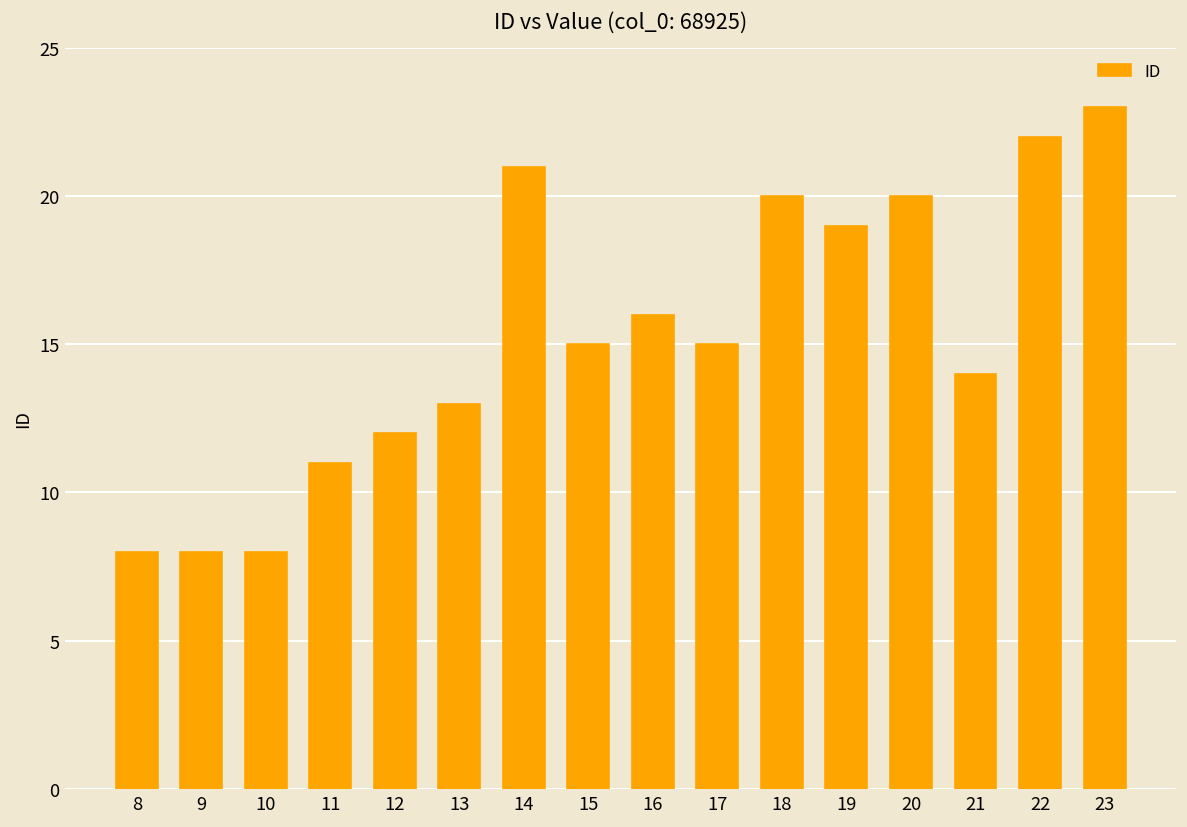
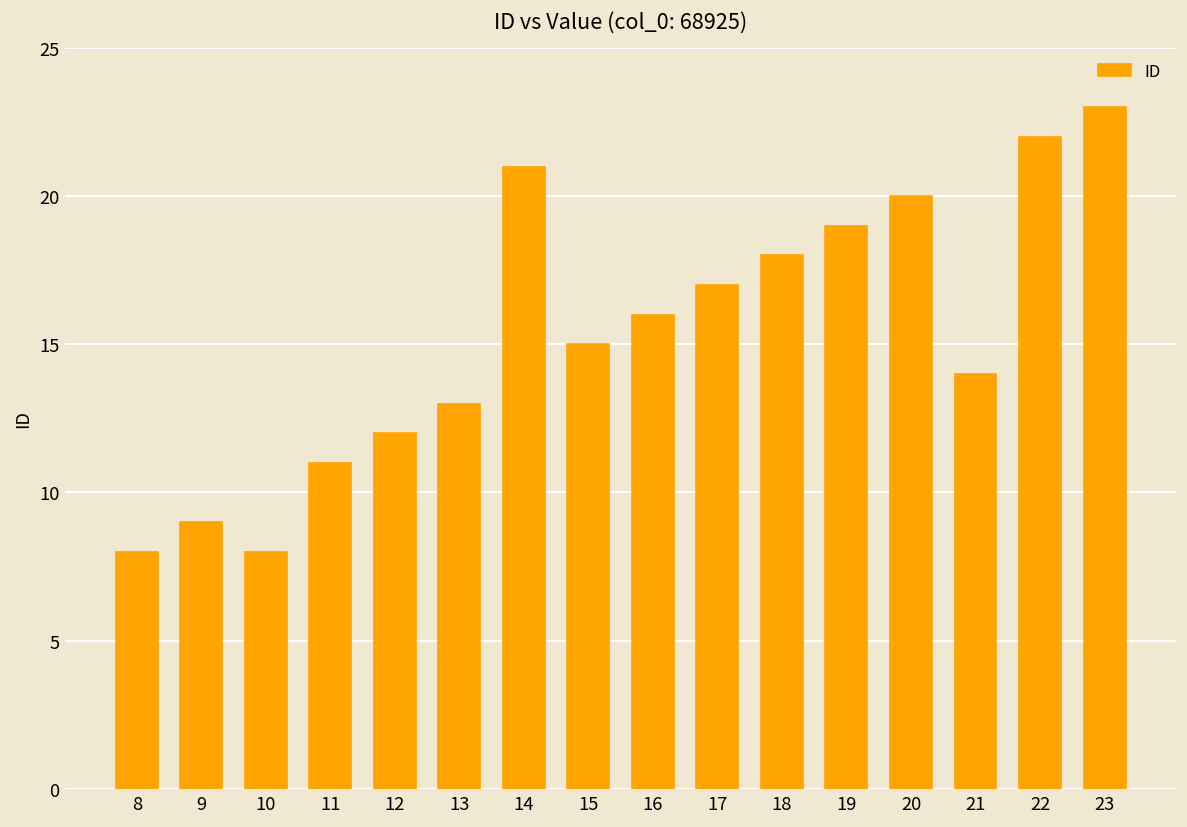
9: 8 -> 9
17: 15 -> 17
18: 20 -> 18
